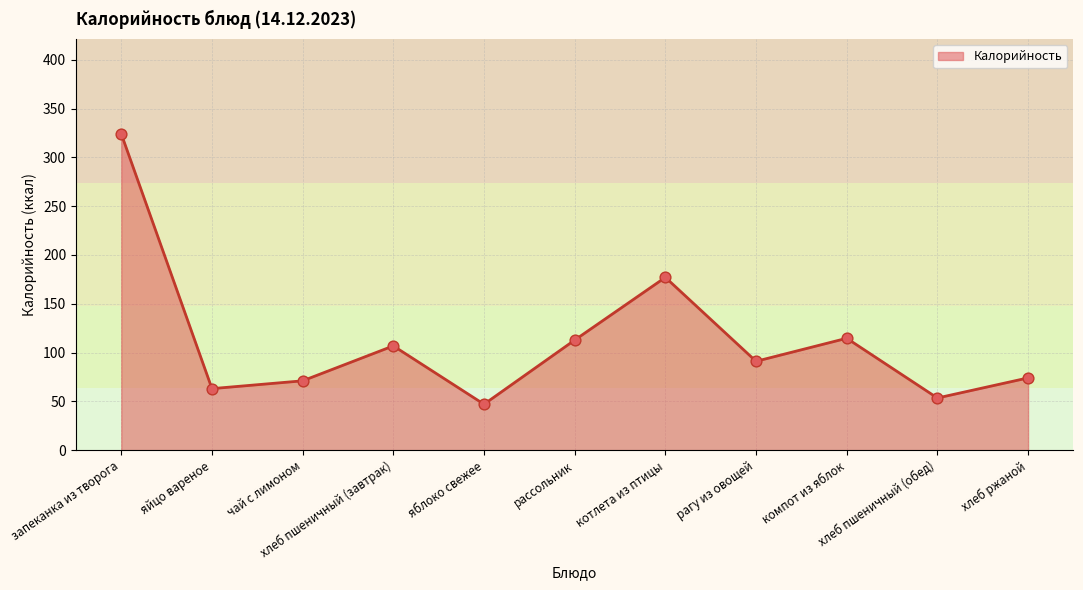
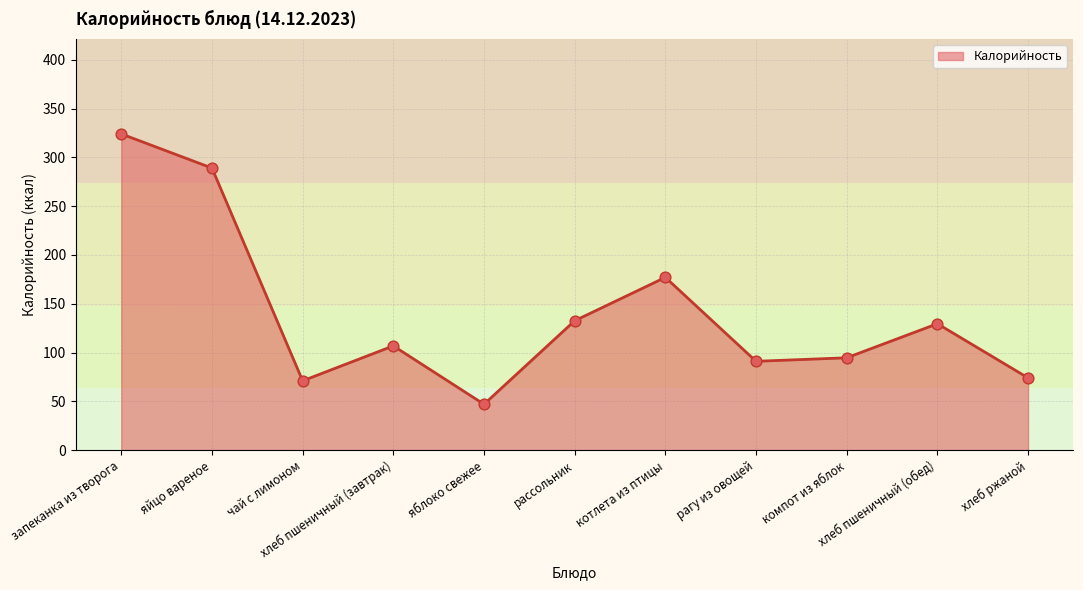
яйцо вареное: 60 -> 290
рассольник: 110 -> 130
компот из яблок: 110 -> 90
хлеб пшеничный (обед): 50 -> 130
